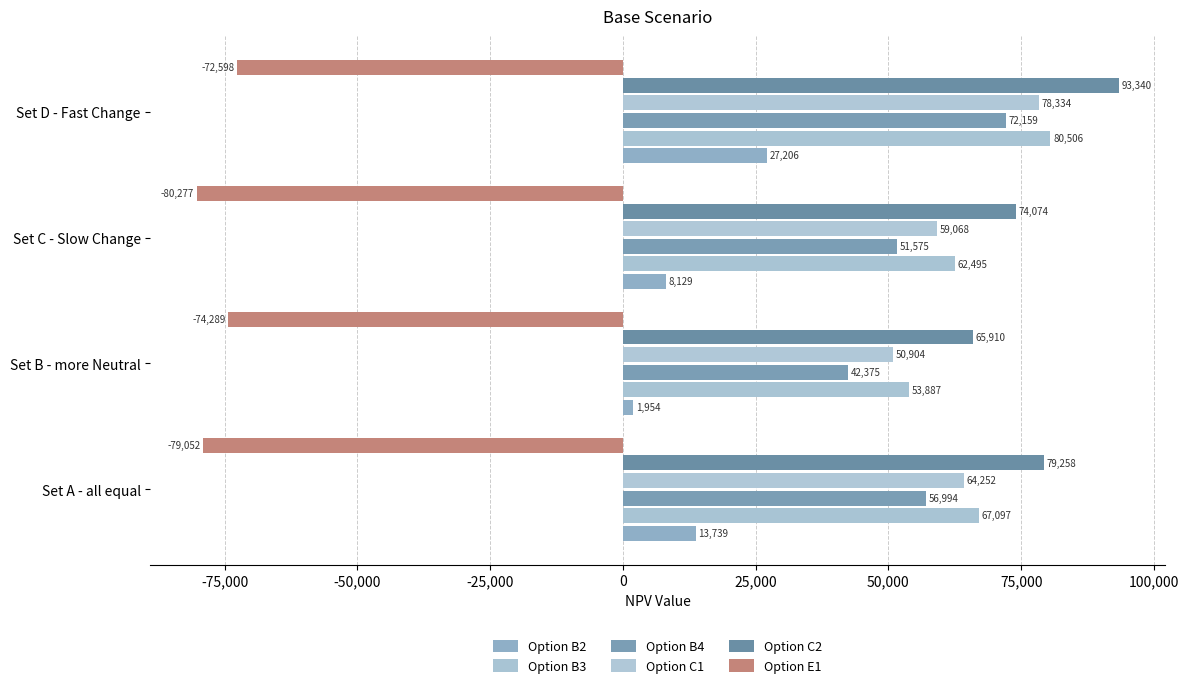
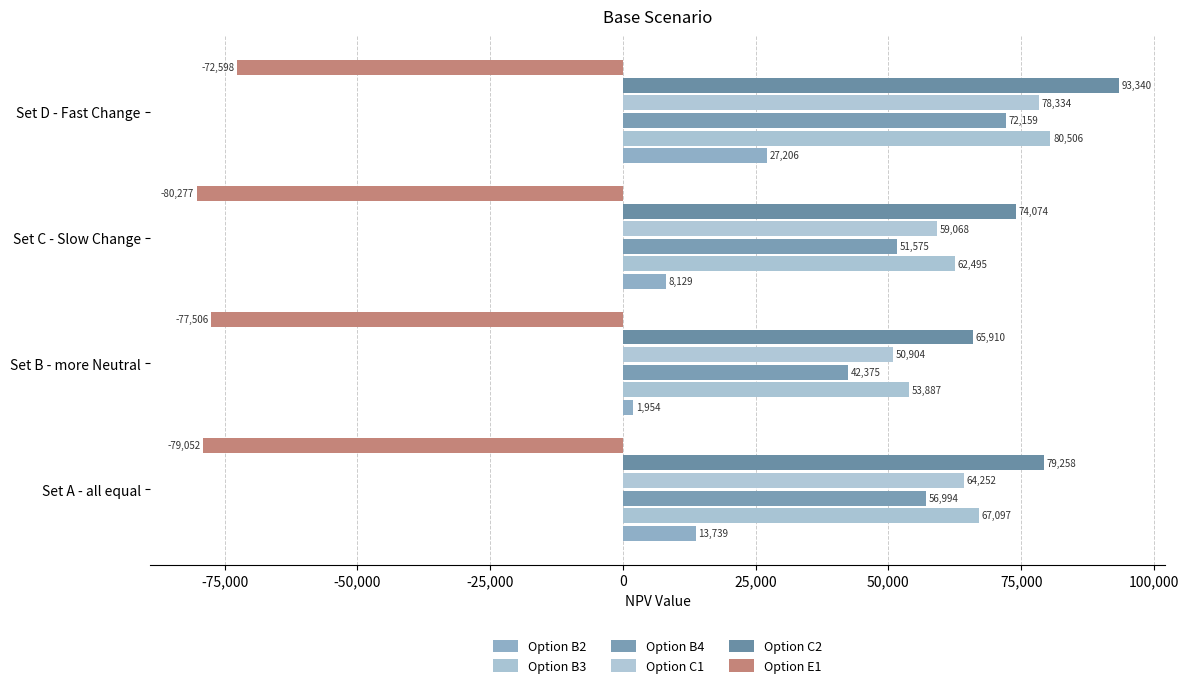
Option E1, Set B - more Neutral: -74,289 -> -77,506
